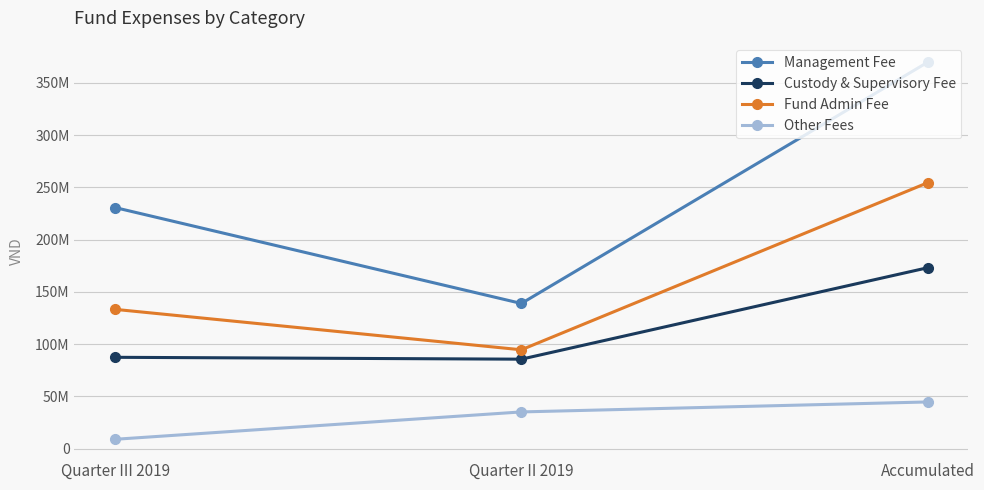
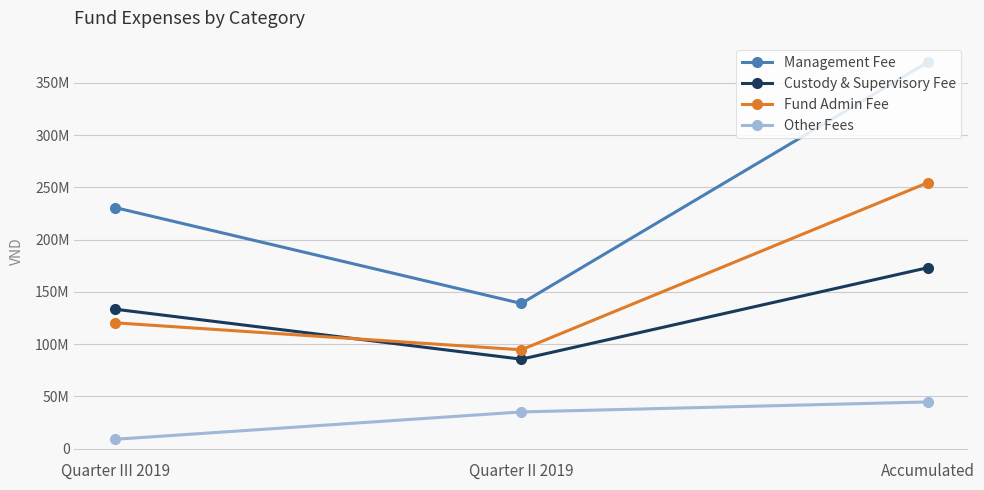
Custody & Supervisory Fee, Quarter III 2019: 87000000 -> 133000000
Fund Admin Fee, Quarter III 2019: 133000000 -> 120000000
